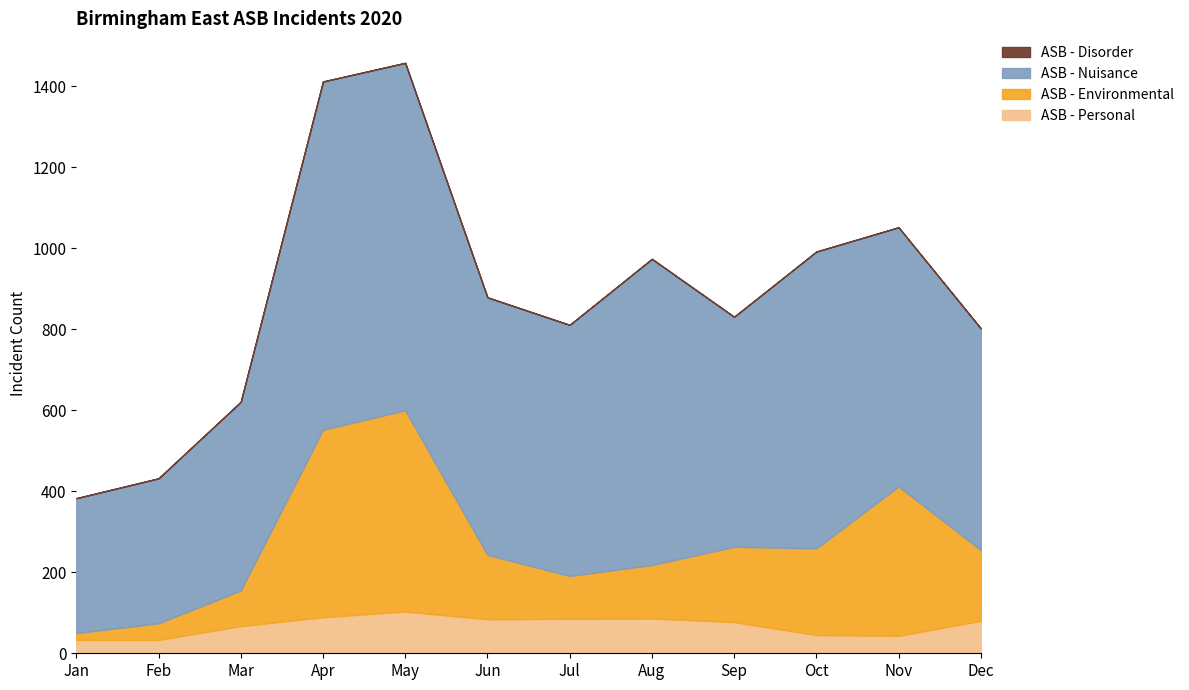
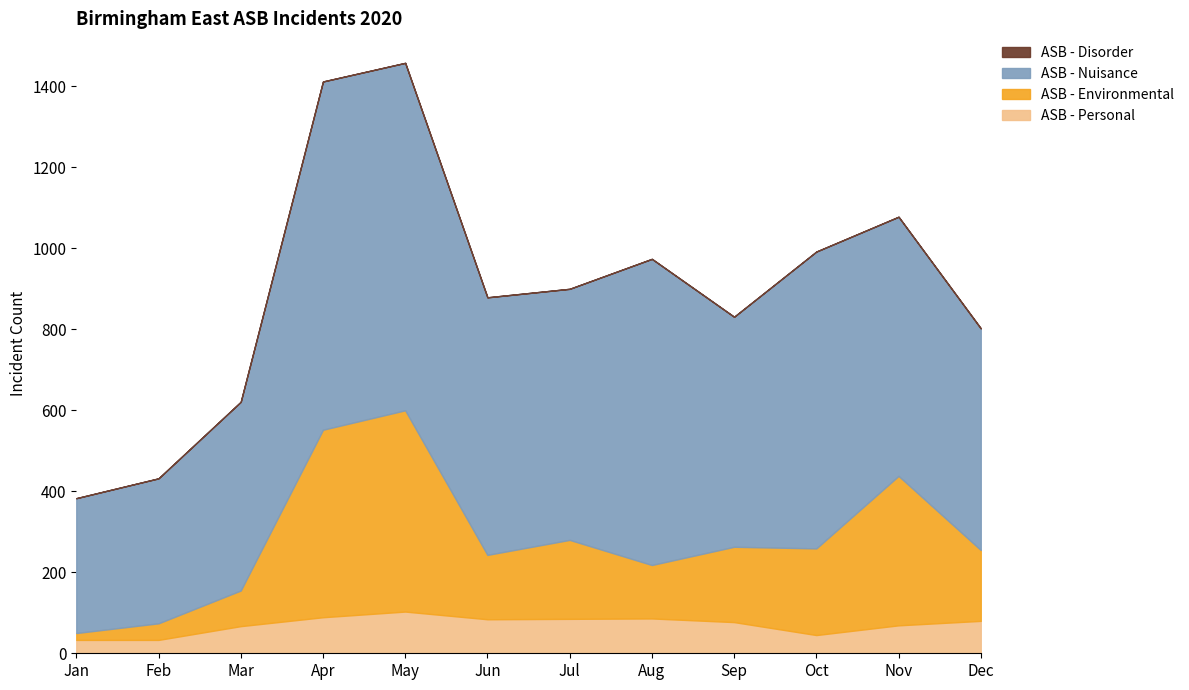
ASB - Environmental, Jul: 110 -> 200
ASB - Personal, Nov: 40 -> 70
